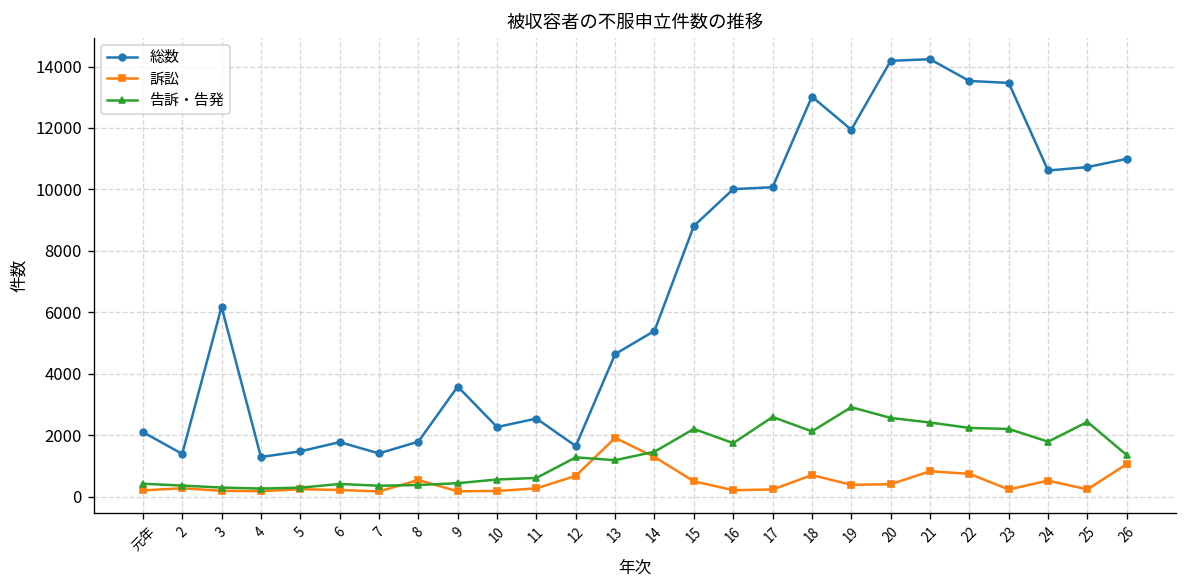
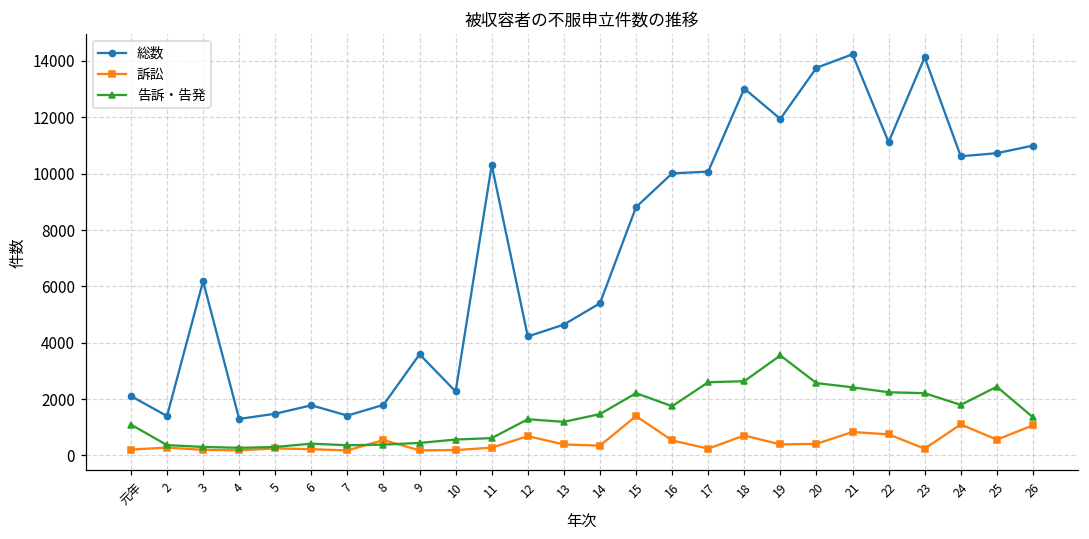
告訴・告発, 元年: 400 -> 1100
総数, 11: 2500 -> 10300
総数, 12: 1600 -> 4200
訴訟, 13: 1900 -> 400
訴訟, 14: 1300 -> 300
訴訟, 15: 500 -> 1400
訴訟, 16: 200 -> 500
告訴・告発, 18: 2100 -> 2600
告訴・告発, 19: 2900 -> 3500
総数, 20: 14200 -> 13800
総数, 22: 13500 -> 11100
総数, 23: 13500 -> 14100
訴訟, 24: 500 -> 1100
訴訟, 25: 200 -> 600
